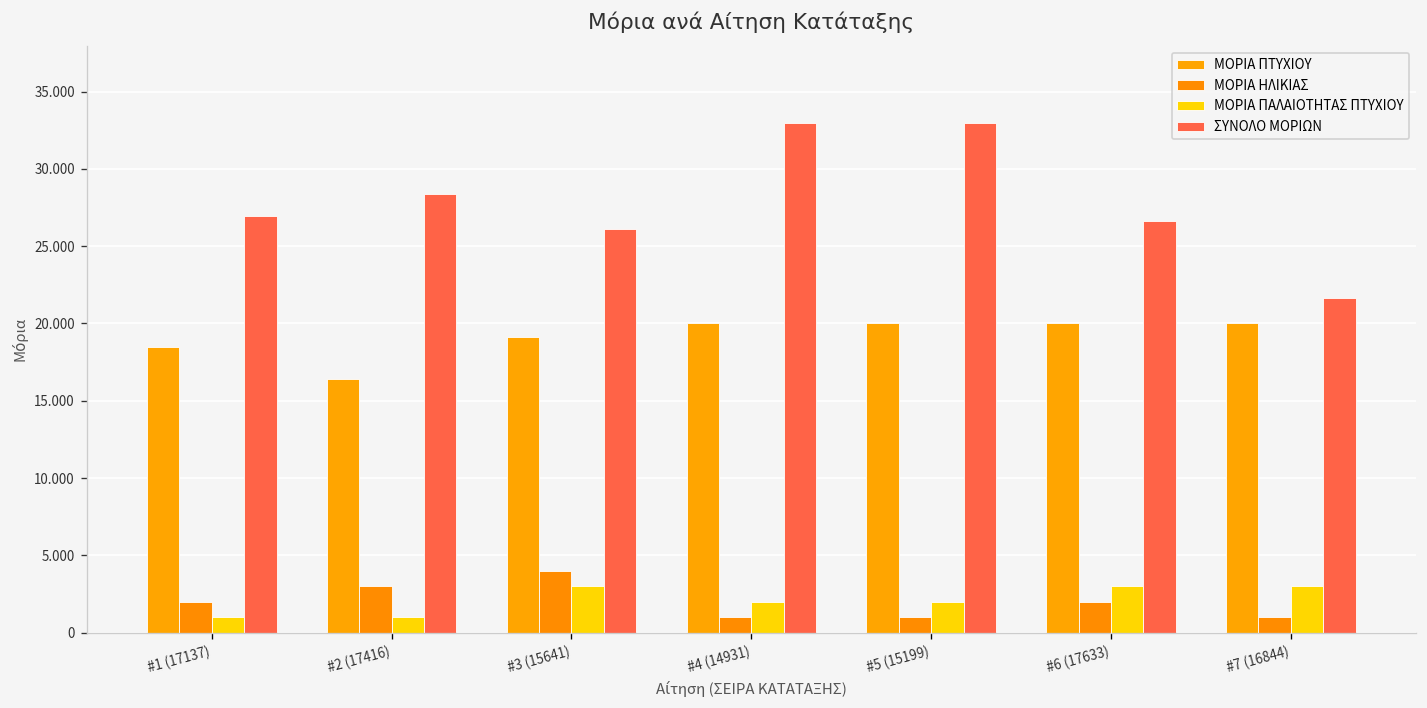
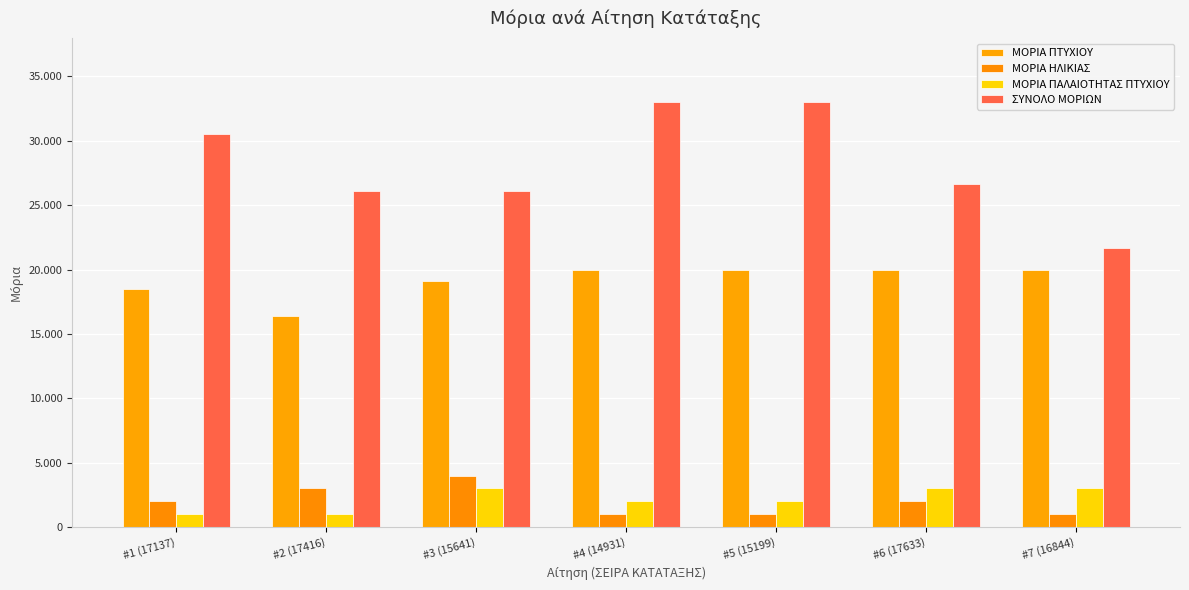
ΣΥΝΟΛΟ ΜΟΡΙΩΝ, #1 (17137): 27.0 -> 30.5
ΣΥΝΟΛΟ ΜΟΡΙΩΝ, #2 (17416): 28.4 -> 26.1
